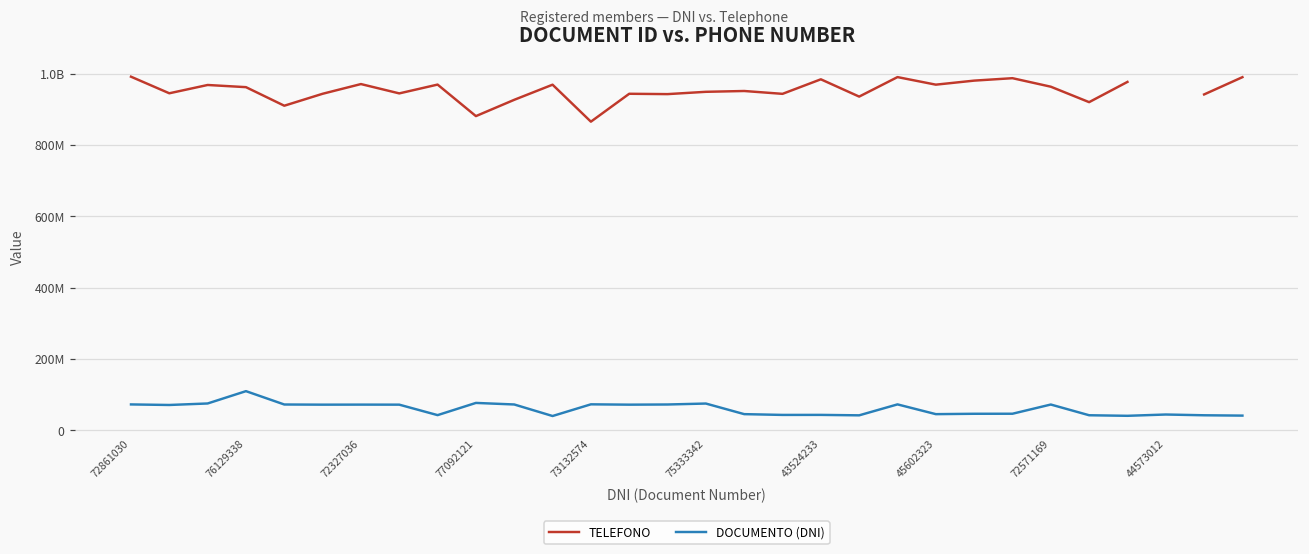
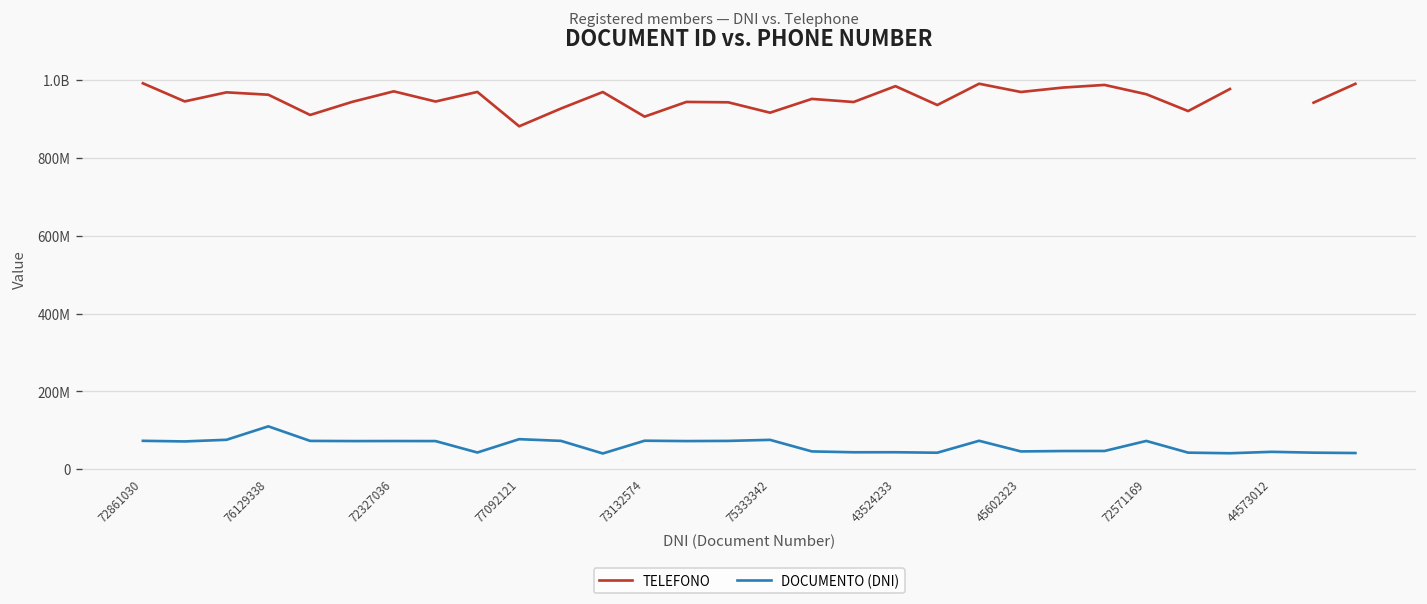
TELEFONO, 73132574: 870000000 -> 910000000
TELEFONO, 75333342: 950000000 -> 920000000
